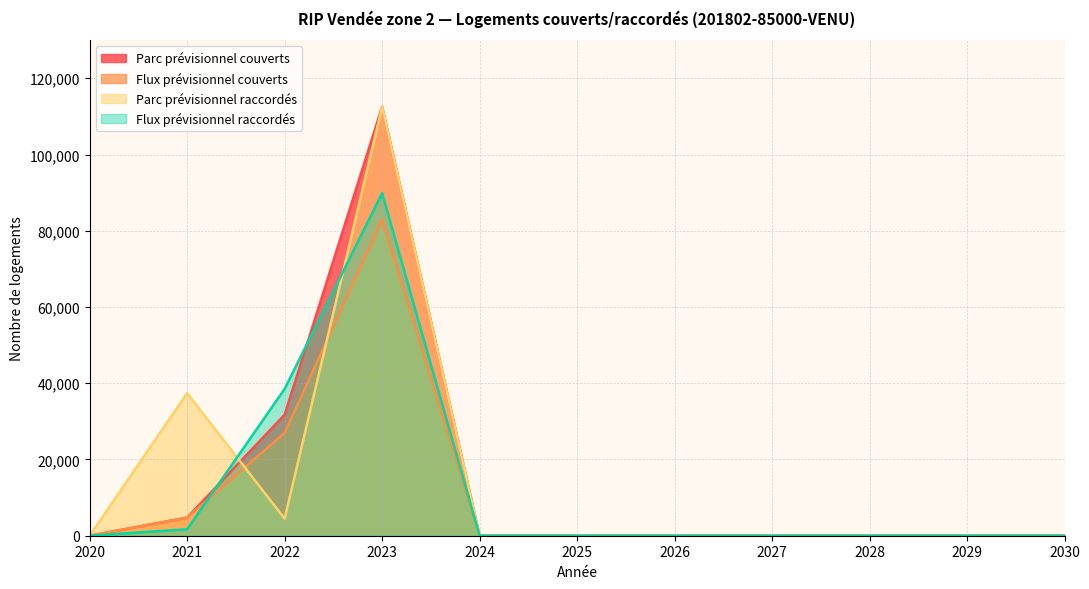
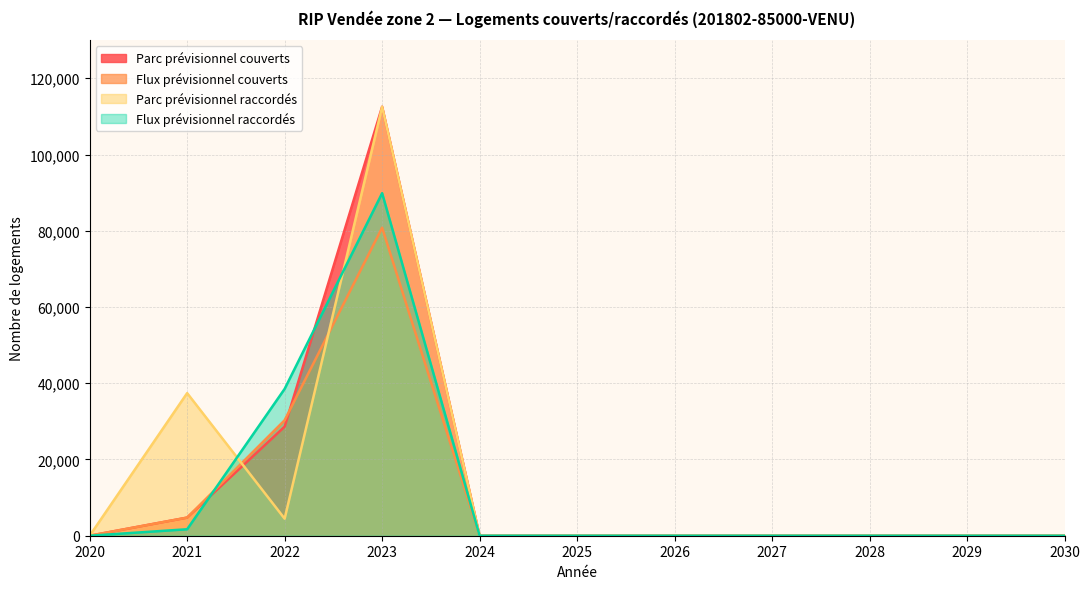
Parc prévisionnel couverts, 2022: 32,000 -> 29,000
Flux prévisionnel couverts, 2022: 27,000 -> 30,000
Flux prévisionnel couverts, 2023: 83,000 -> 81,000
